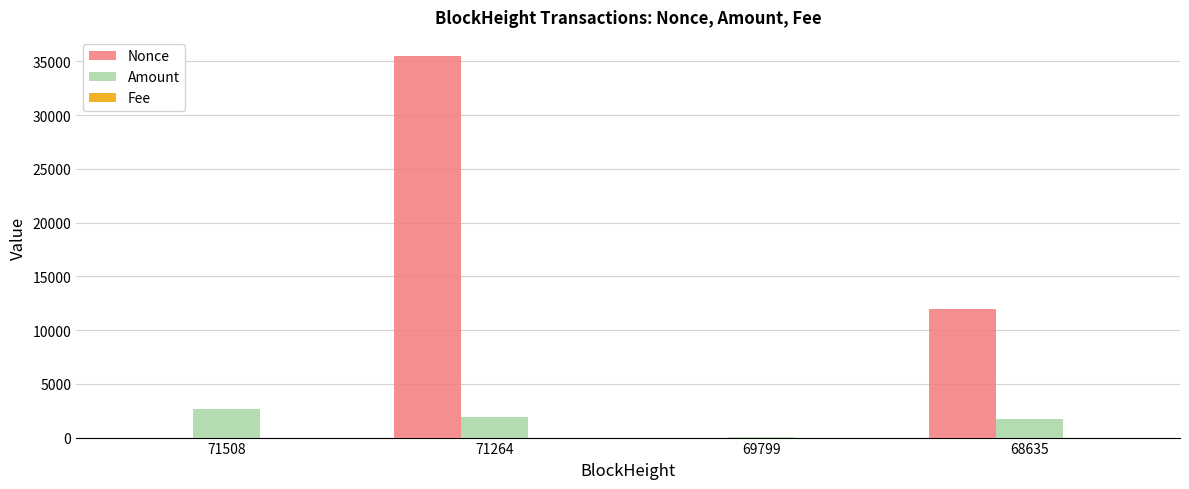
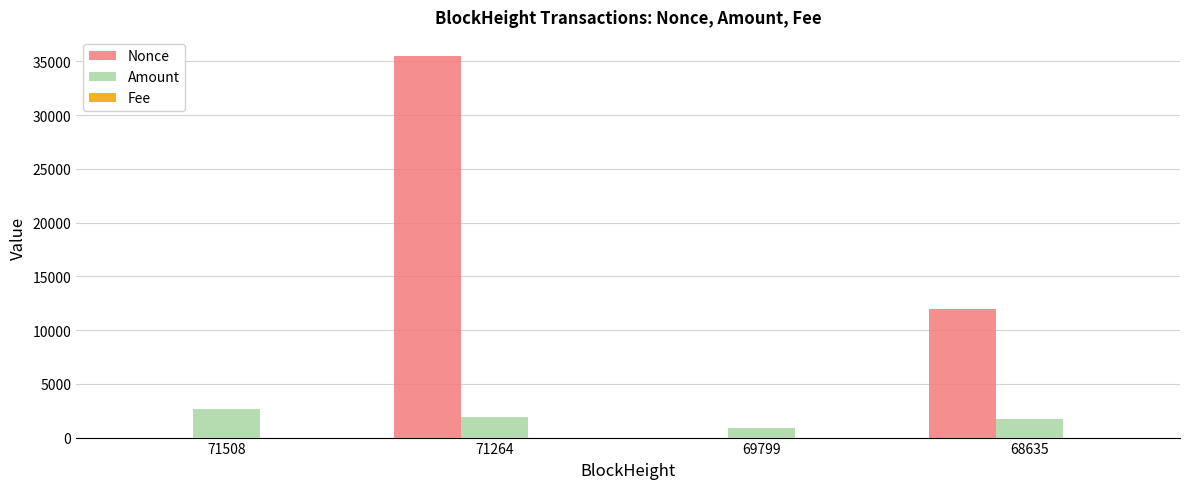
Amount, 69799: 0 -> 900
